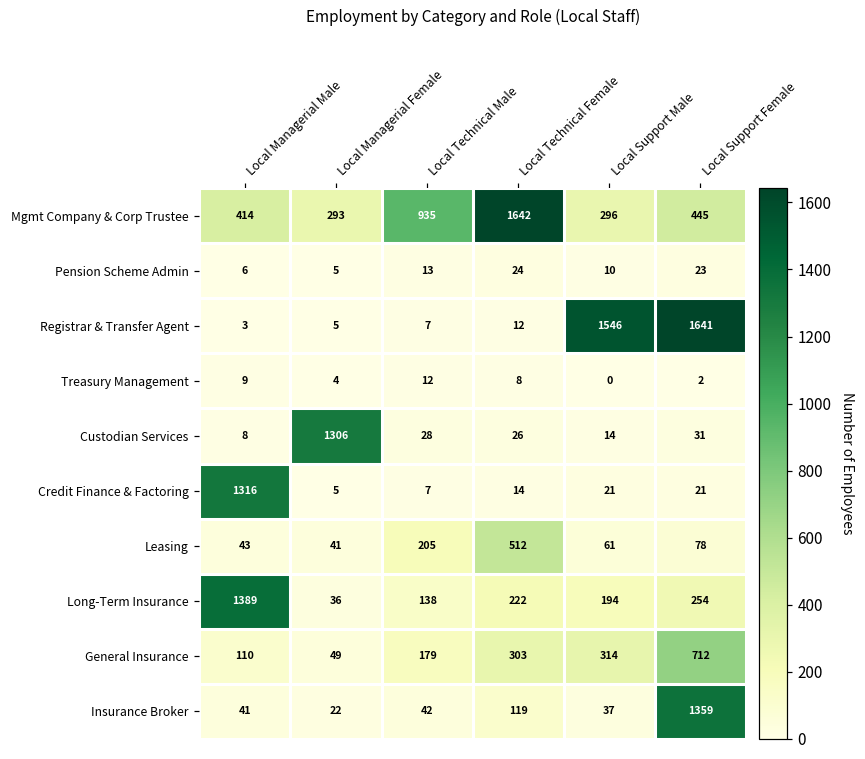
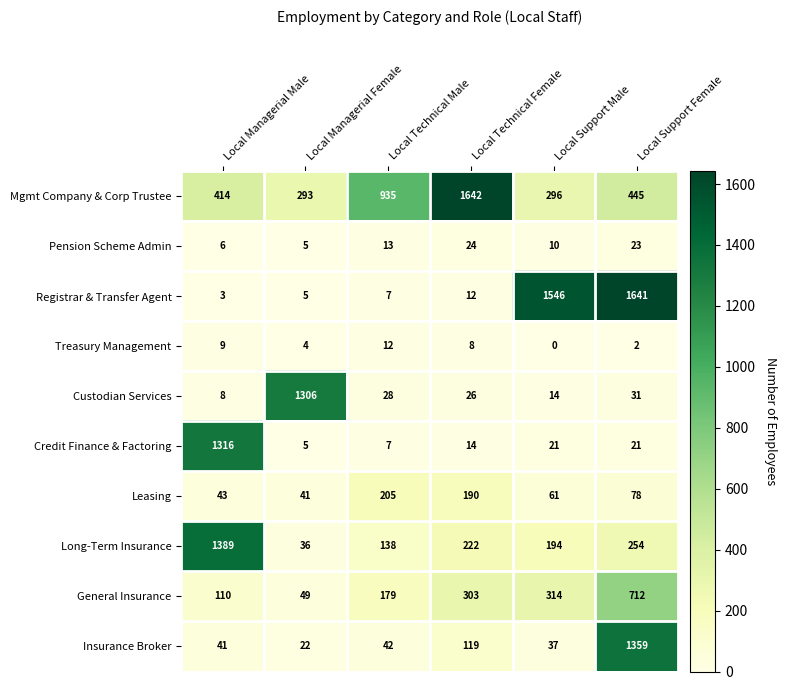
Leasing, Local Technical Female: 512 -> 190
